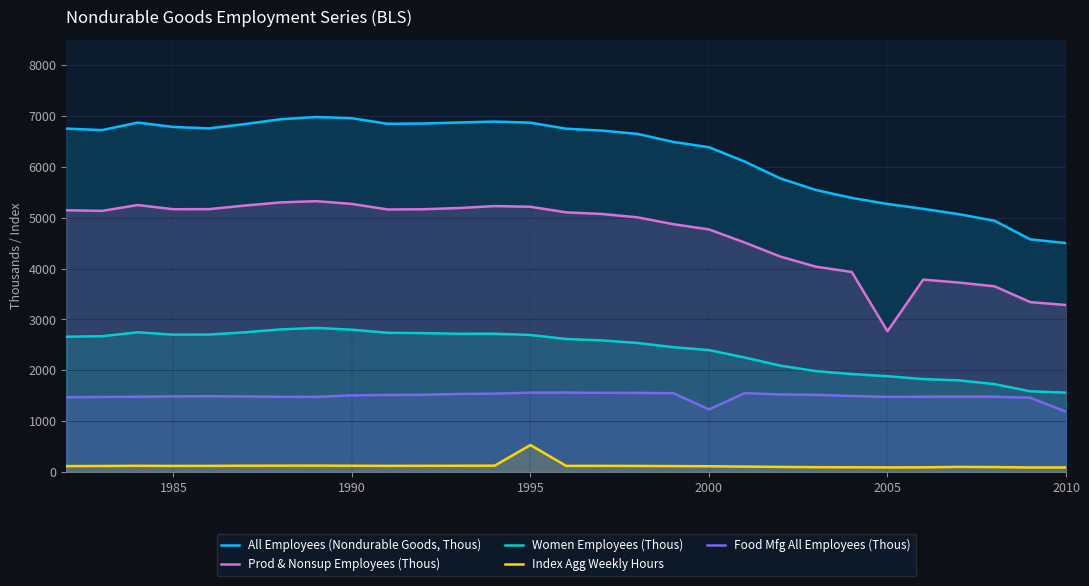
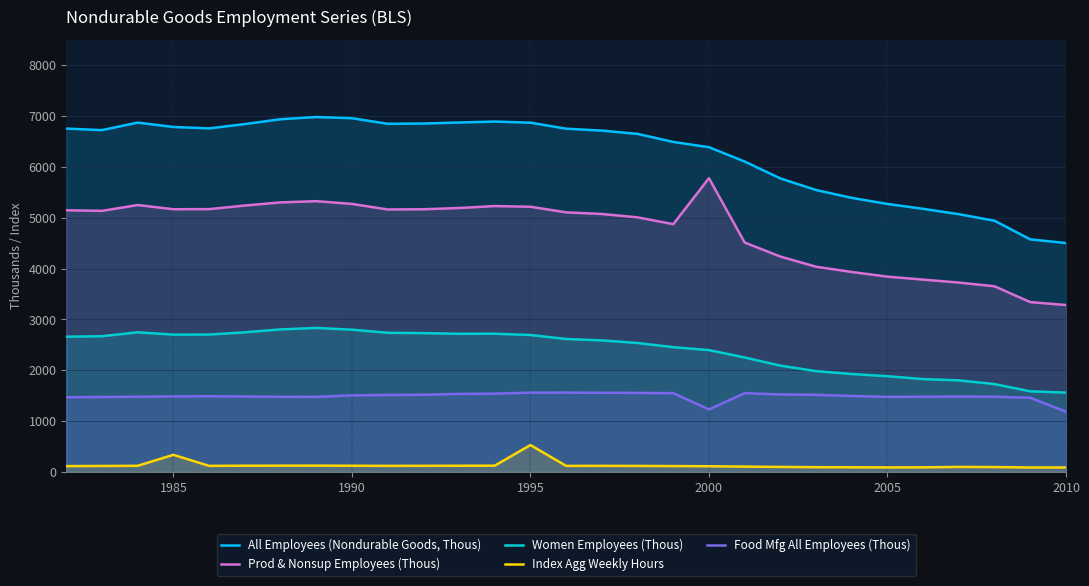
Index Agg Weekly Hours, 1985: 100 -> 300
Prod & Nonsup Employees (Thous), 2000: 4800 -> 5800
Prod & Nonsup Employees (Thous), 2005: 2800 -> 3800
